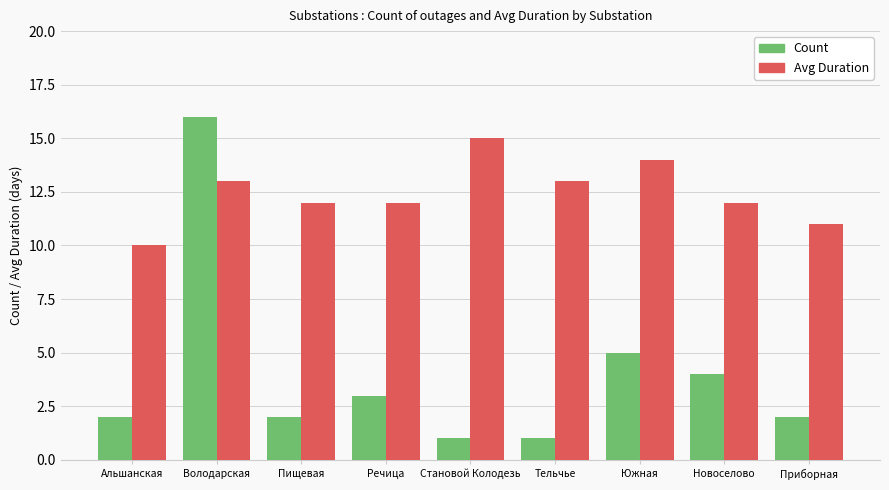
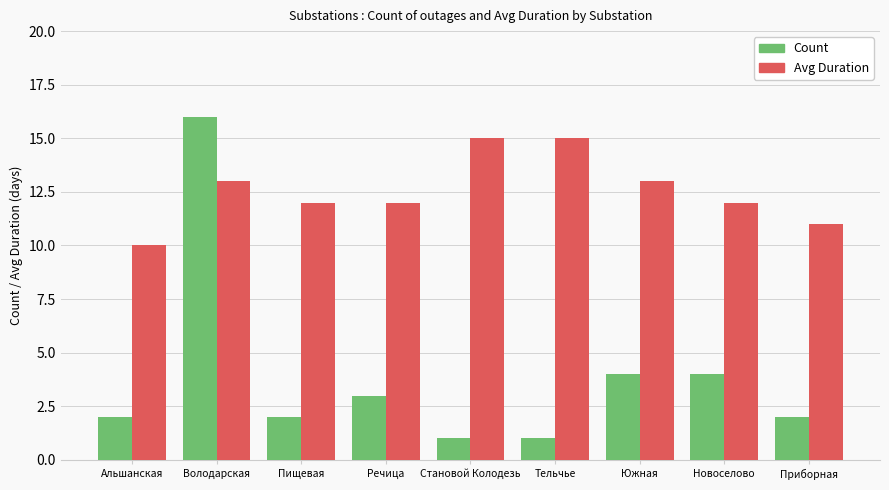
Avg Duration, Тельчье: 13 -> 15
Count, Южная: 5 -> 4
Avg Duration, Южная: 14 -> 13
